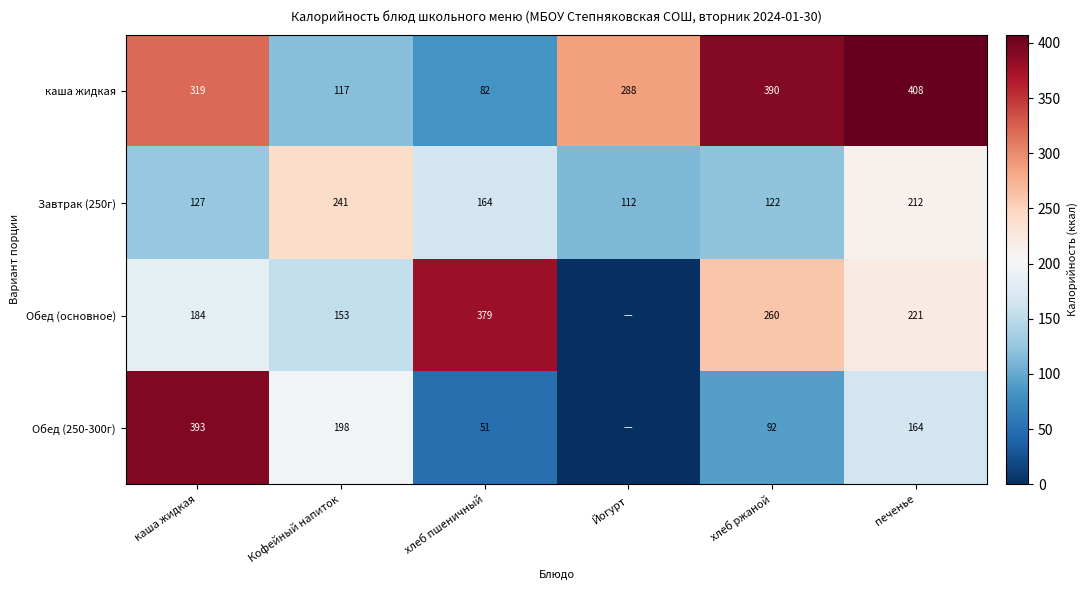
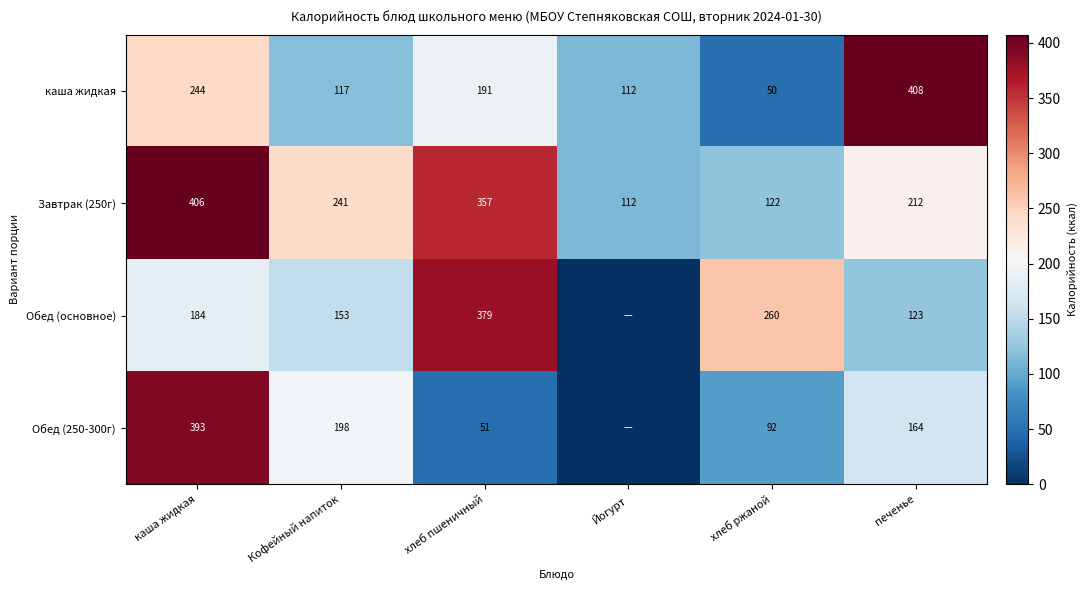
каша жидкая, каша жидкая: 319 -> 244
каша жидкая, хлеб пшеничный: 82 -> 191
каша жидкая, Йогурт: 288 -> 112
каша жидкая, хлеб ржаной: 390 -> 50
Завтрак (250г), каша жидкая: 127 -> 406
Завтрак (250г), хлеб пшеничный: 164 -> 357
Обед (основное), печенье: 221 -> 123
